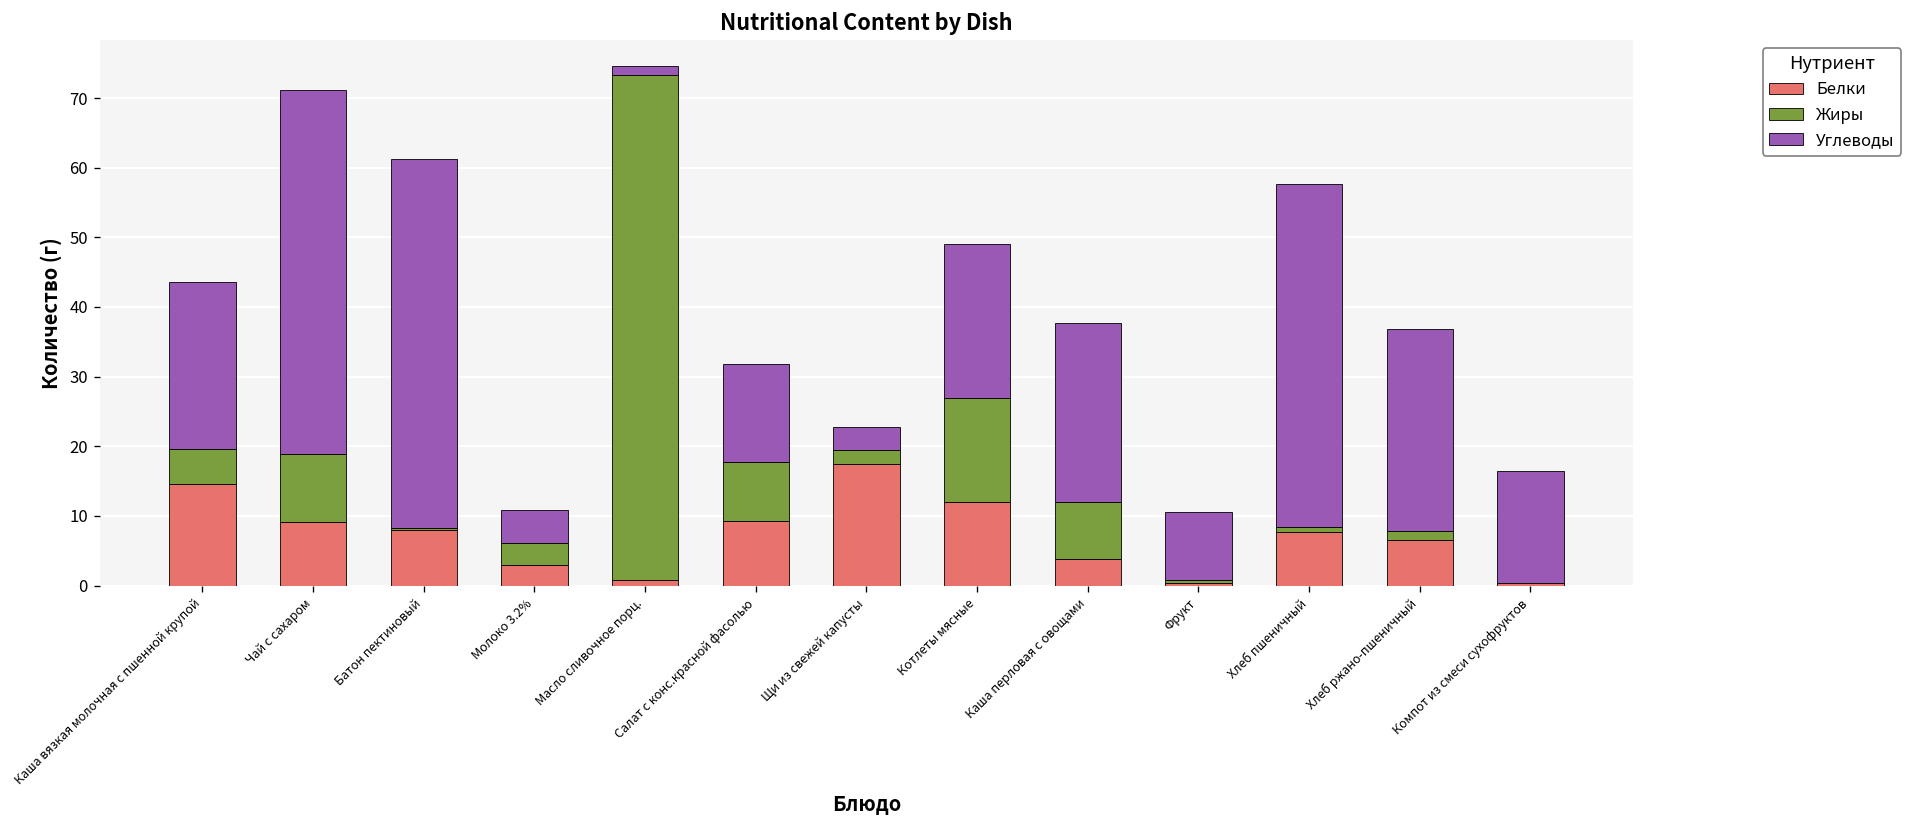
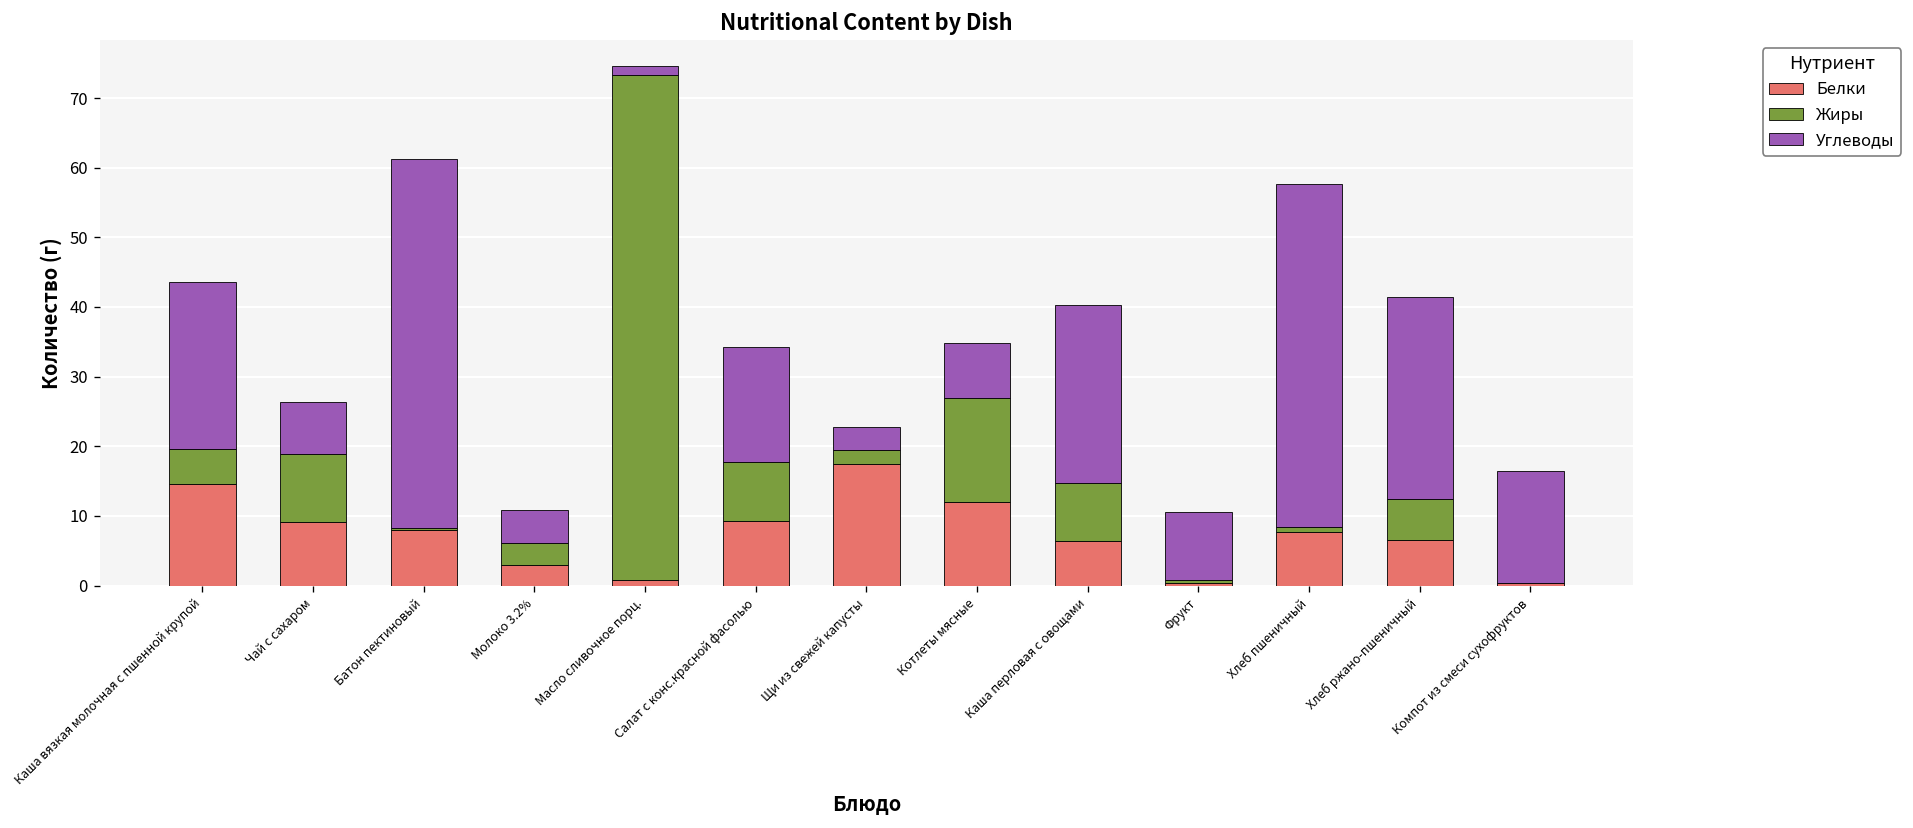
Углеводы, Чай с сахаром: 52 -> 8
Углеводы, Салат с конс.красной фасолью: 14 -> 16
Углеводы, Котлеты мясные: 22 -> 8
Белки, Каша перловая с овощами: 4 -> 6
Жиры, Хлеб ржано-пшеничный: 1 -> 6
